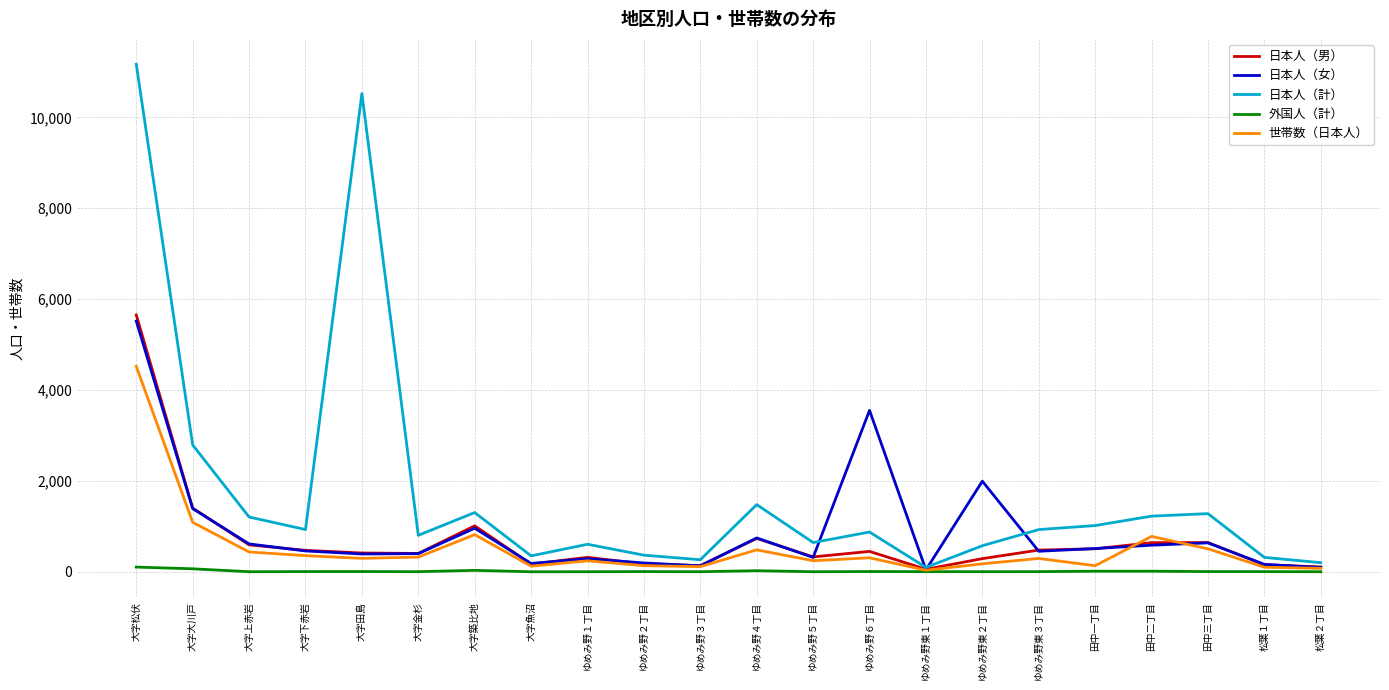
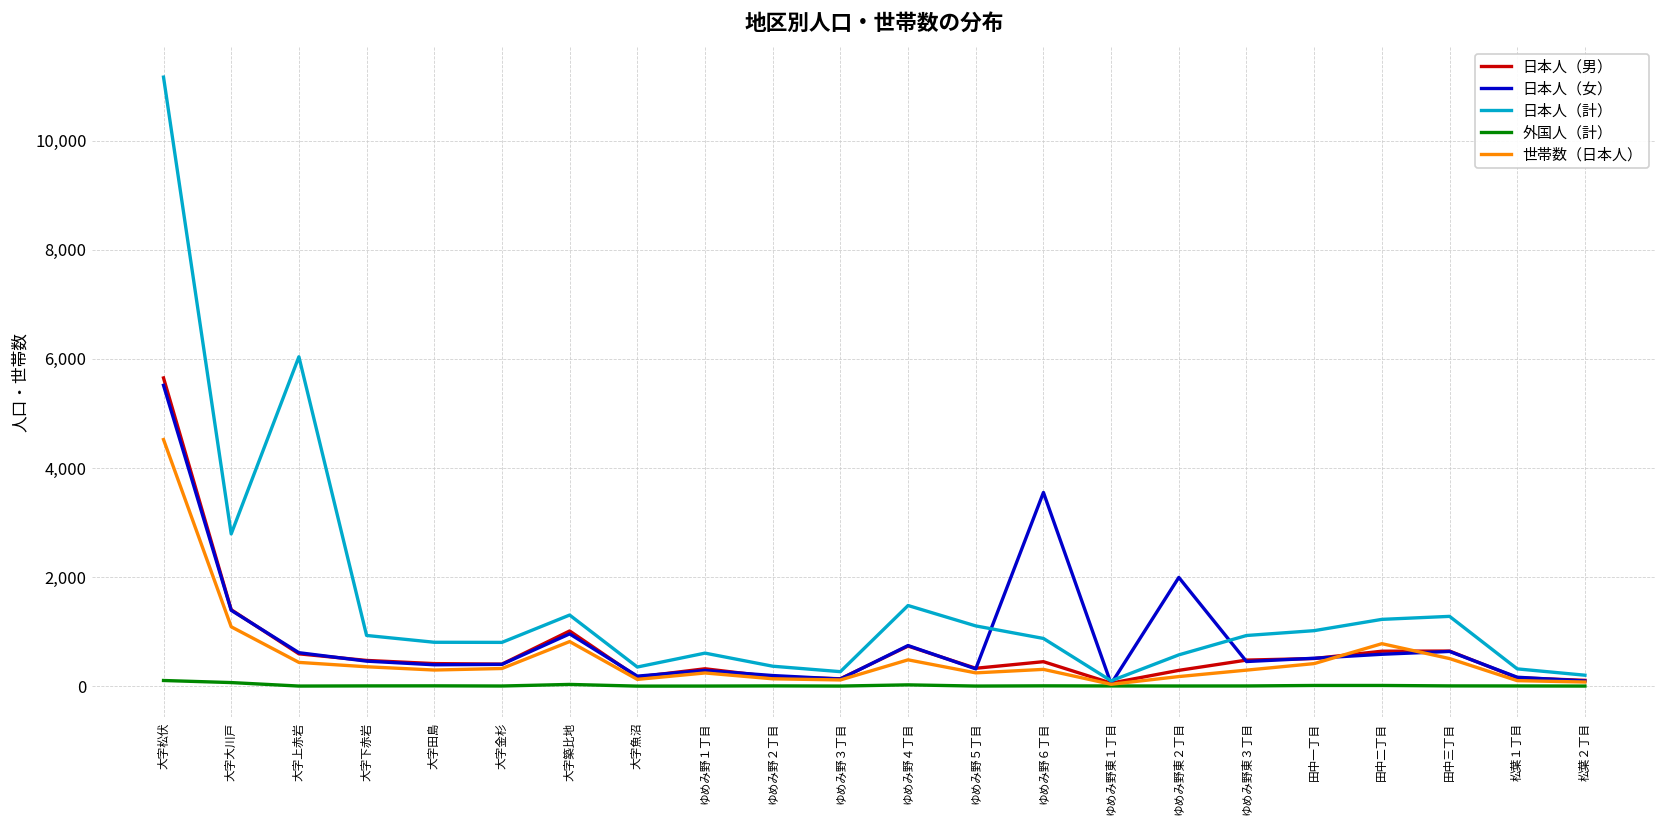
日本人（計）, 大字上赤岩: 1,200 -> 6,000
日本人（計）, 大字田島: 10,500 -> 800
日本人（計）, ゆめみ野５丁目: 600 -> 1,100
世帯数（日本人）, 田中一丁目: 100 -> 400
